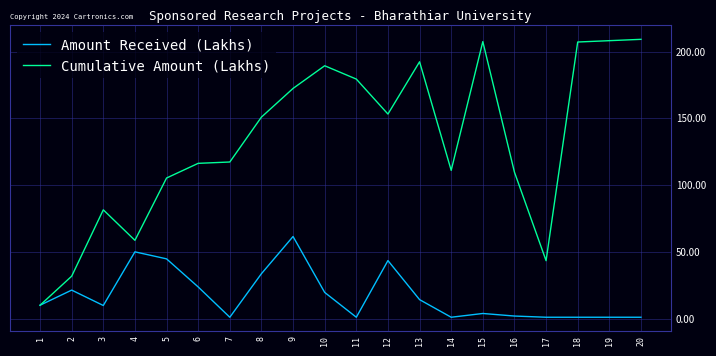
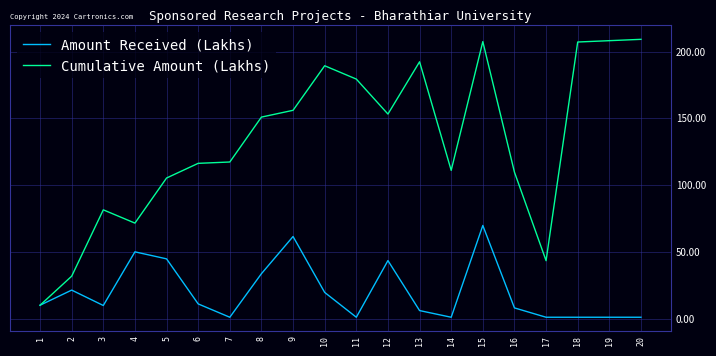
Cumulative Amount (Lakhs), 4: 59 -> 72
Amount Received (Lakhs), 6: 24 -> 11
Cumulative Amount (Lakhs), 9: 172 -> 156
Amount Received (Lakhs), 13: 14 -> 6
Amount Received (Lakhs), 15: 4 -> 70
Amount Received (Lakhs), 16: 2 -> 8
